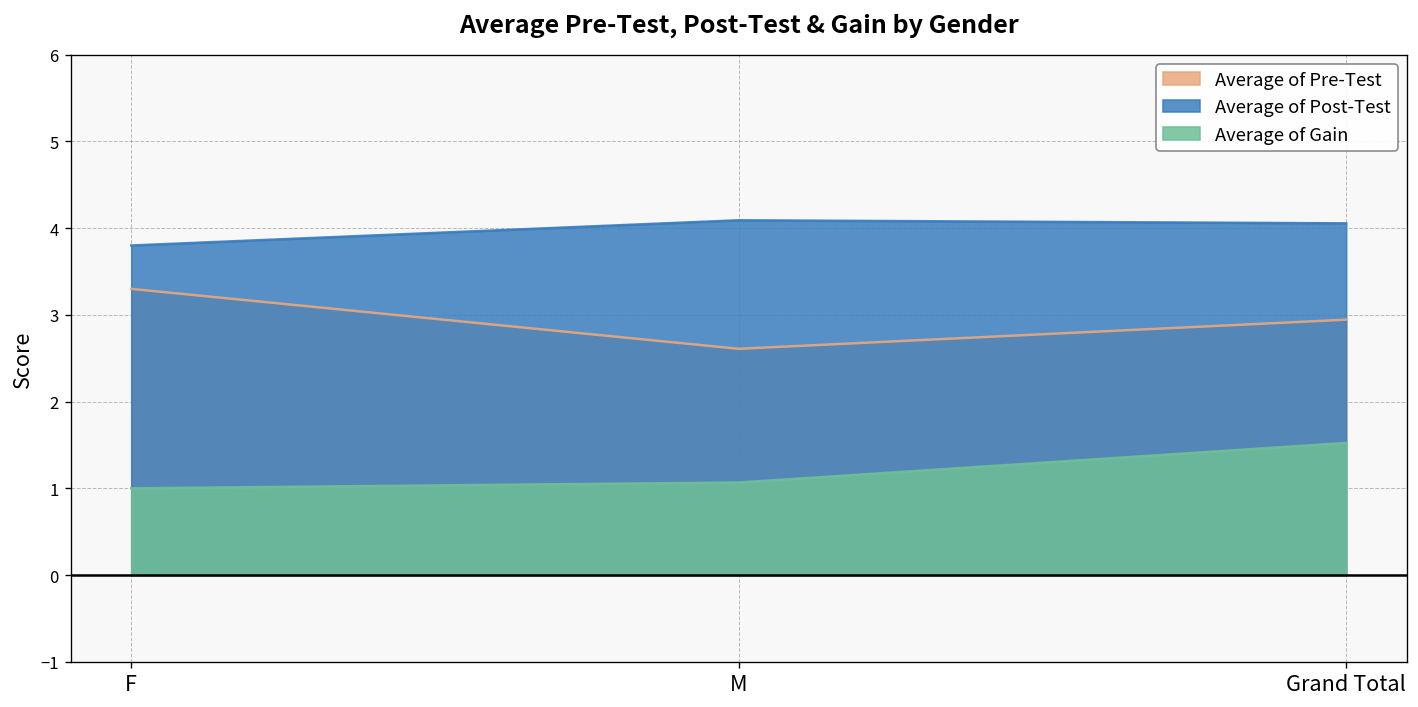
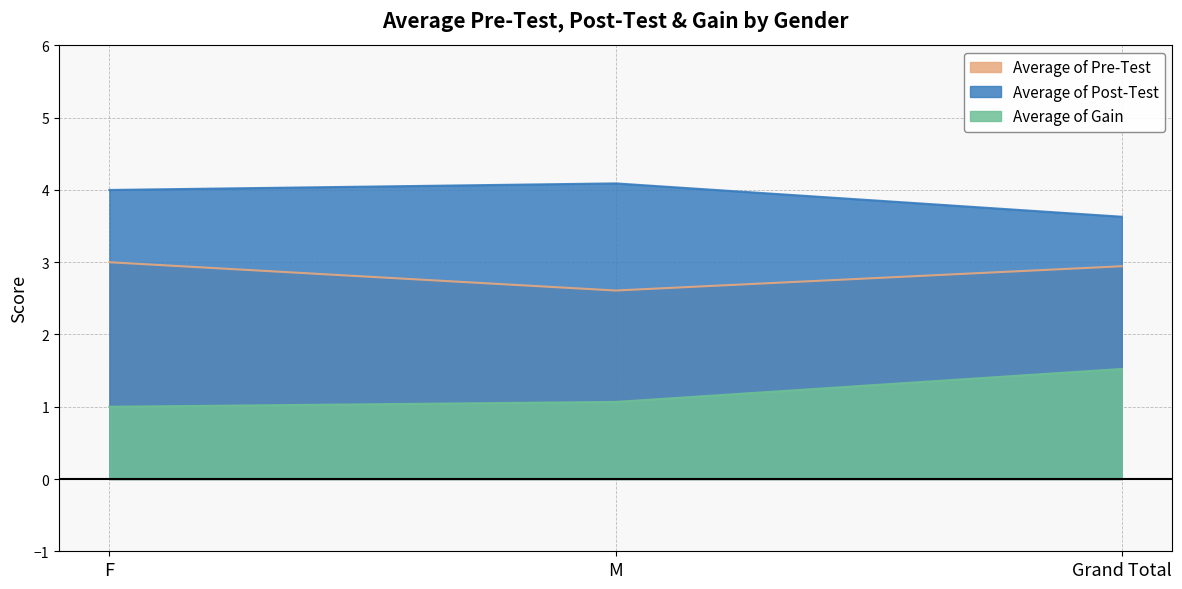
Average of Pre-Test, F: 3.3 -> 3.0
Average of Post-Test, F: 3.8 -> 4.0
Average of Post-Test, Grand Total: 4.1 -> 3.6
